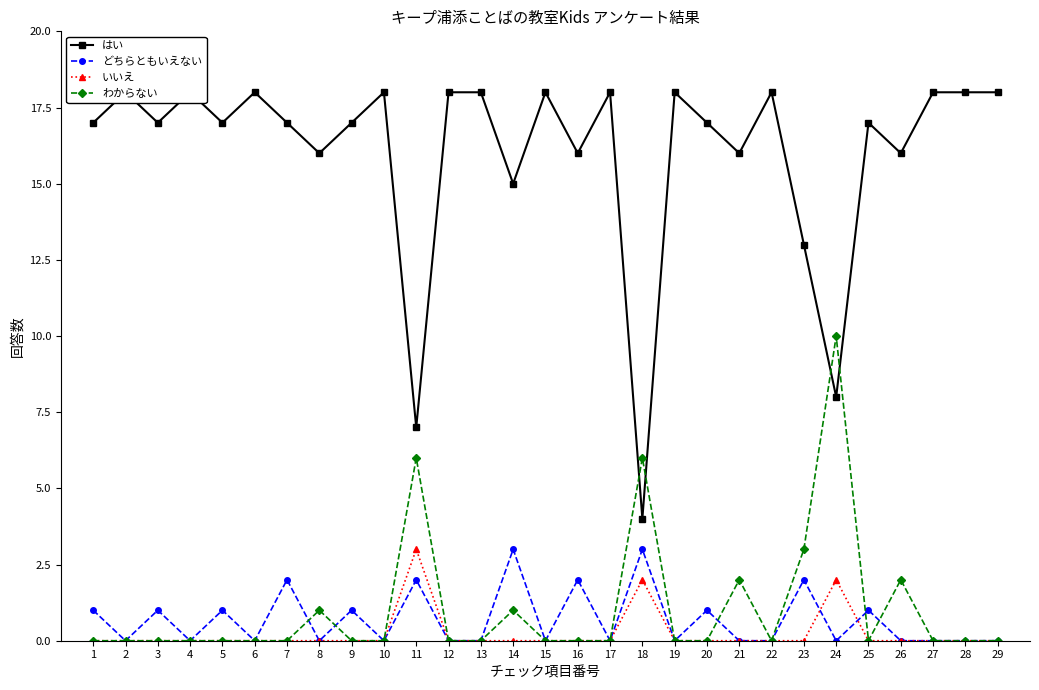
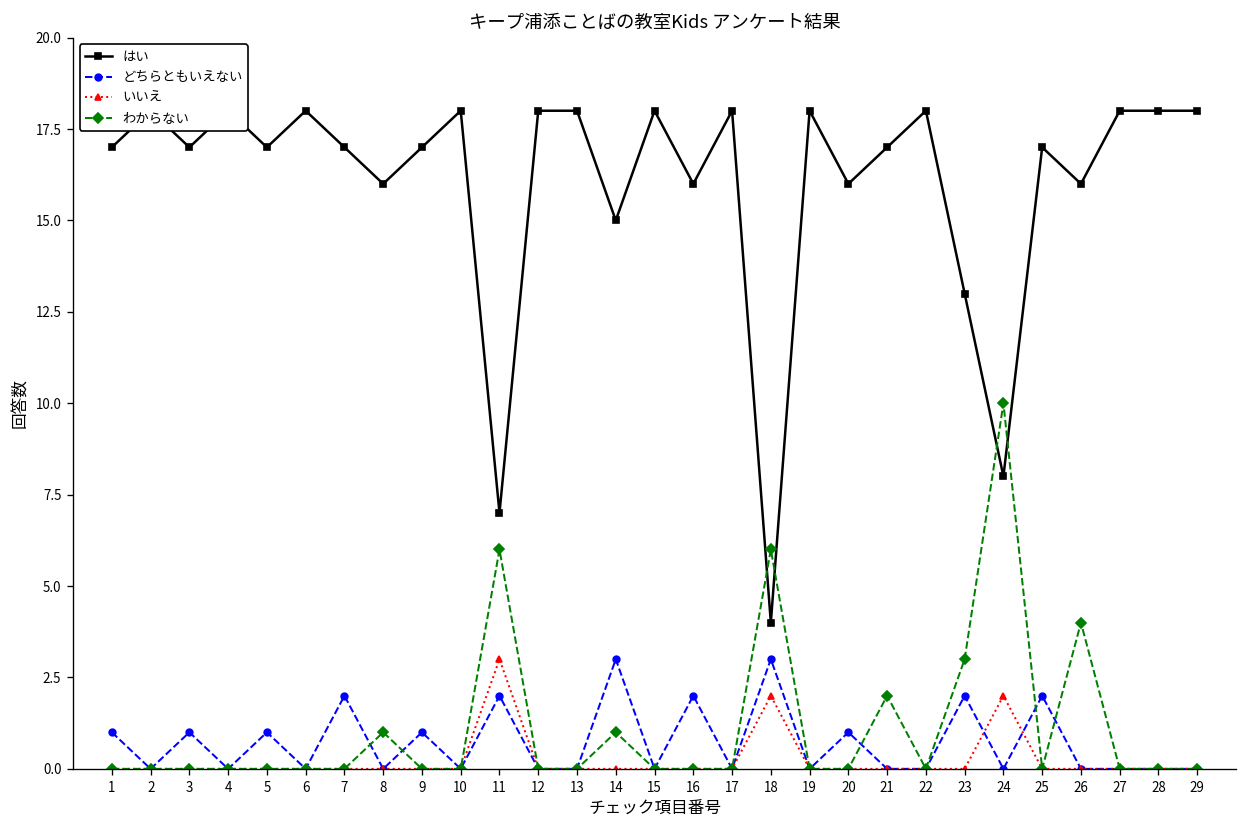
はい, 20: 17 -> 16
はい, 21: 16 -> 17
どちらともいえない, 25: 1 -> 2
わからない, 26: 2 -> 4
